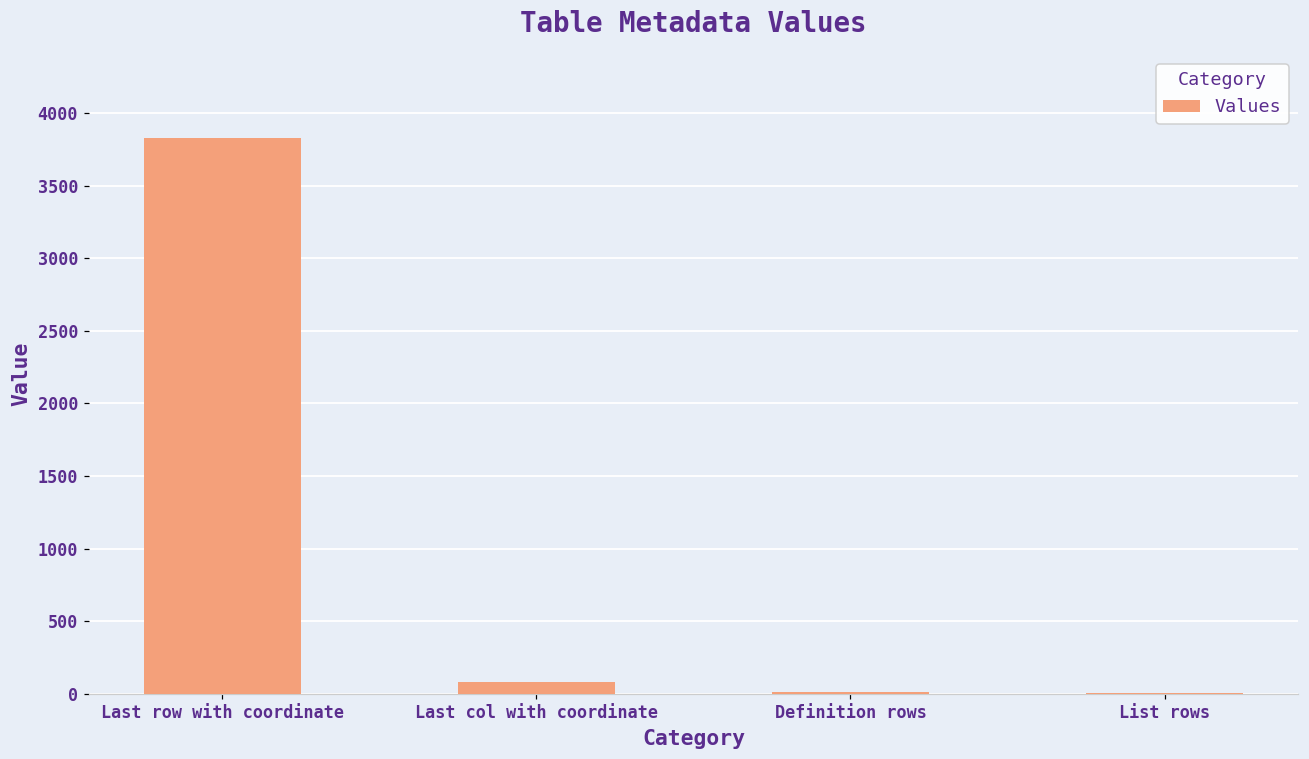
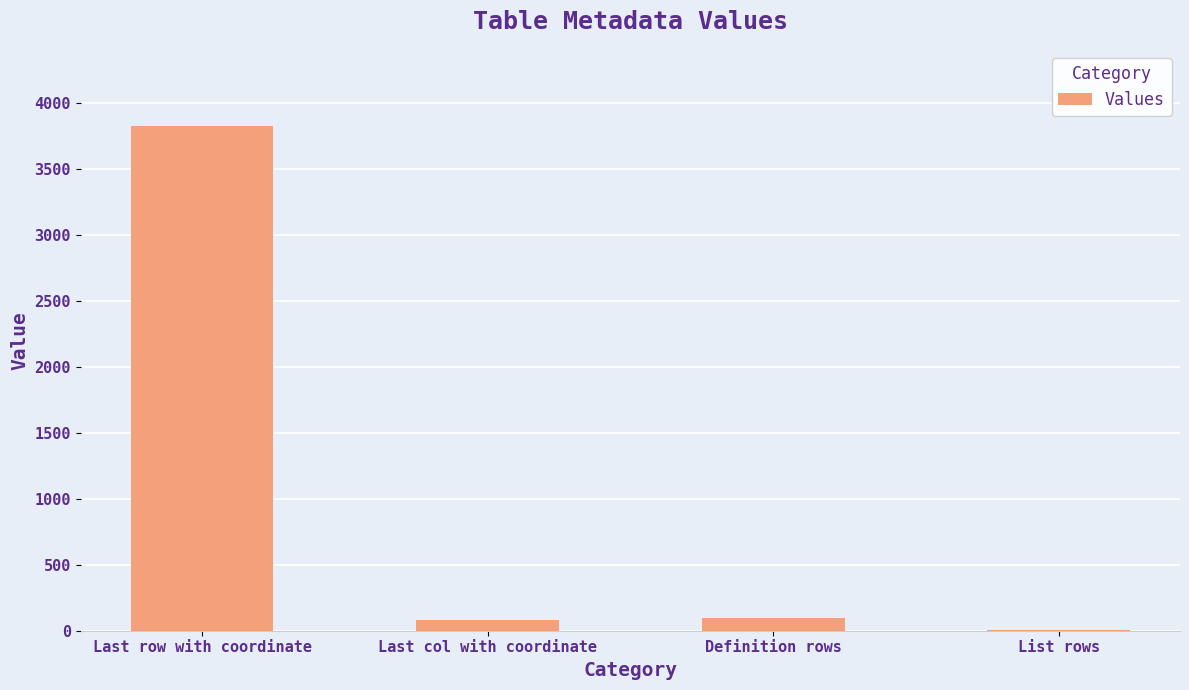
Definition rows: 10 -> 90
